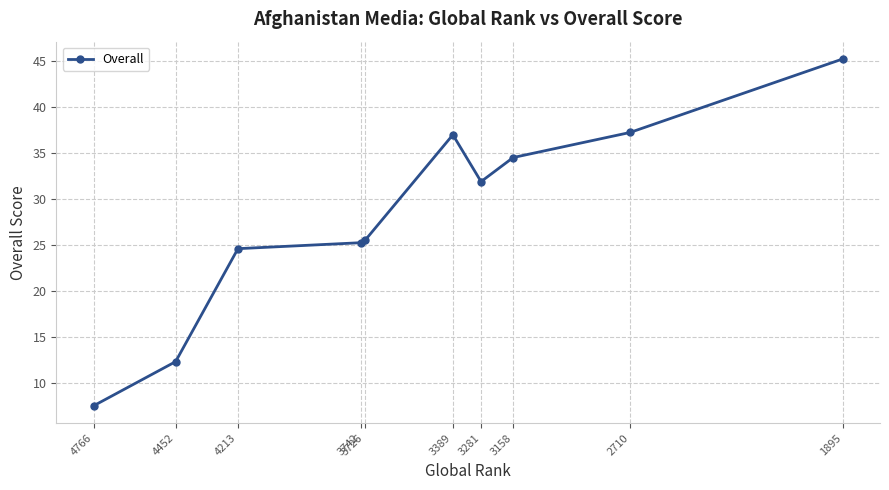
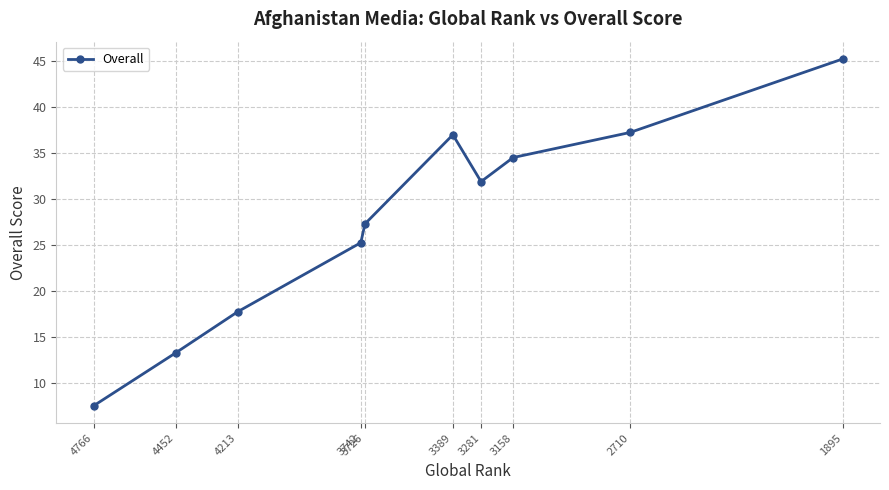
4452: 12 -> 13
4213: 25 -> 18
3726: 26 -> 27
